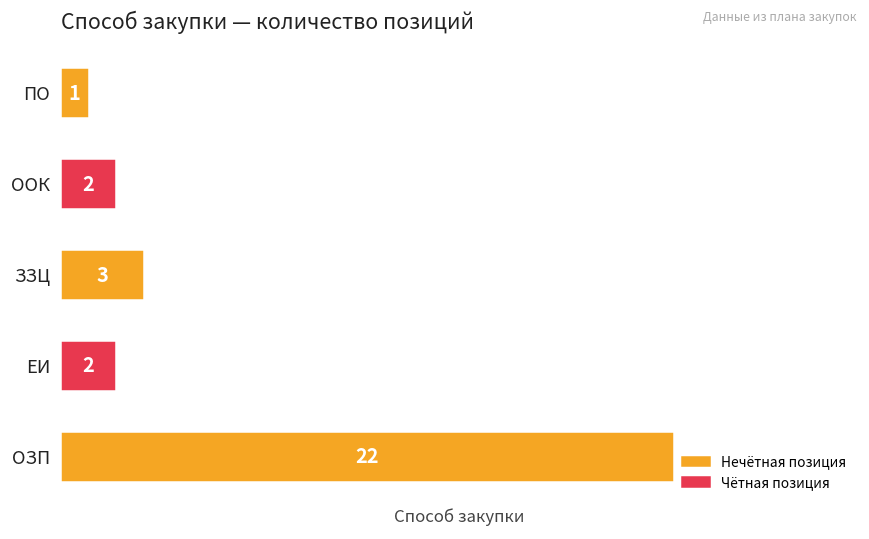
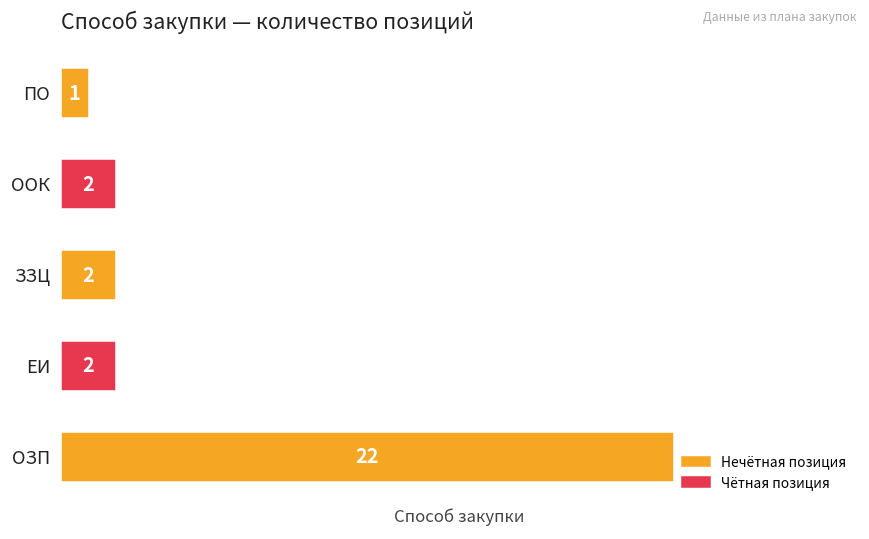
ЗЗЦ: 3 -> 2
